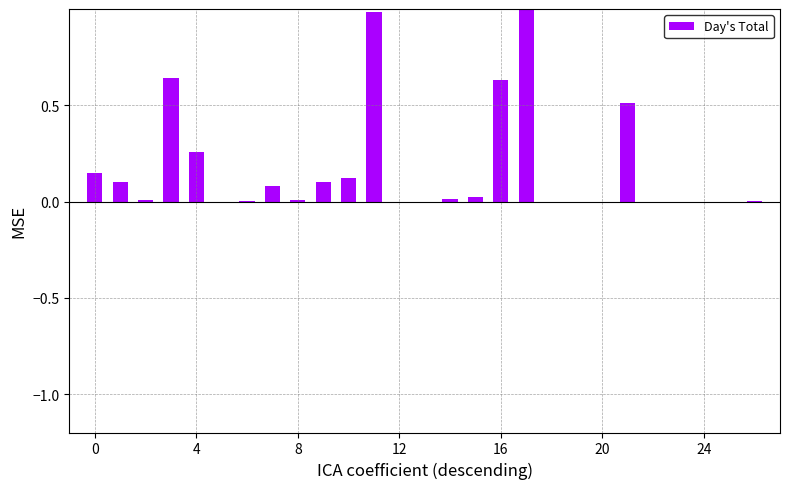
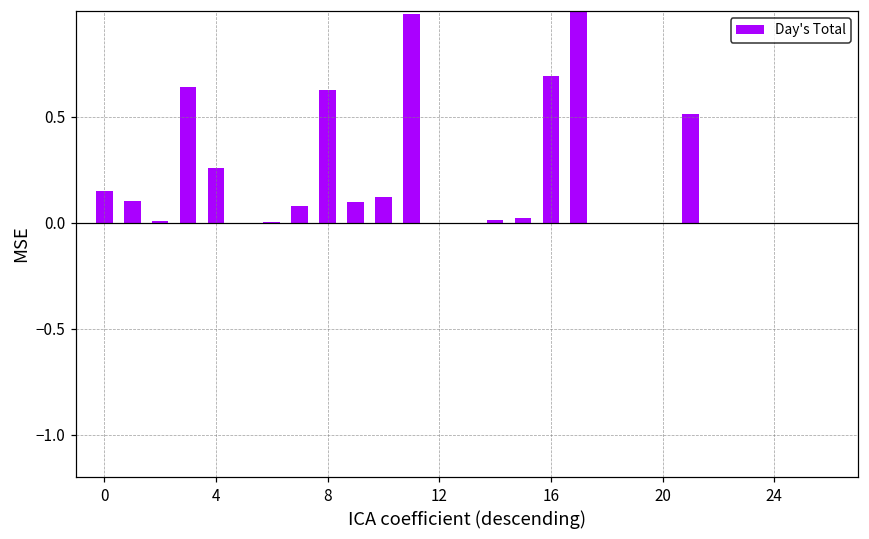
8: 0.01 -> 0.63
16: 0.63 -> 0.69
